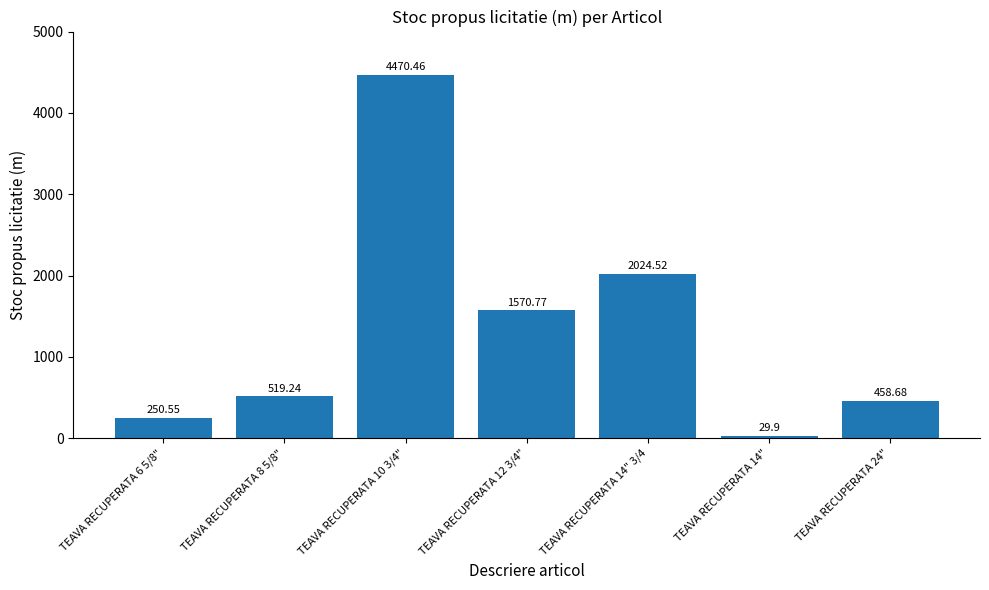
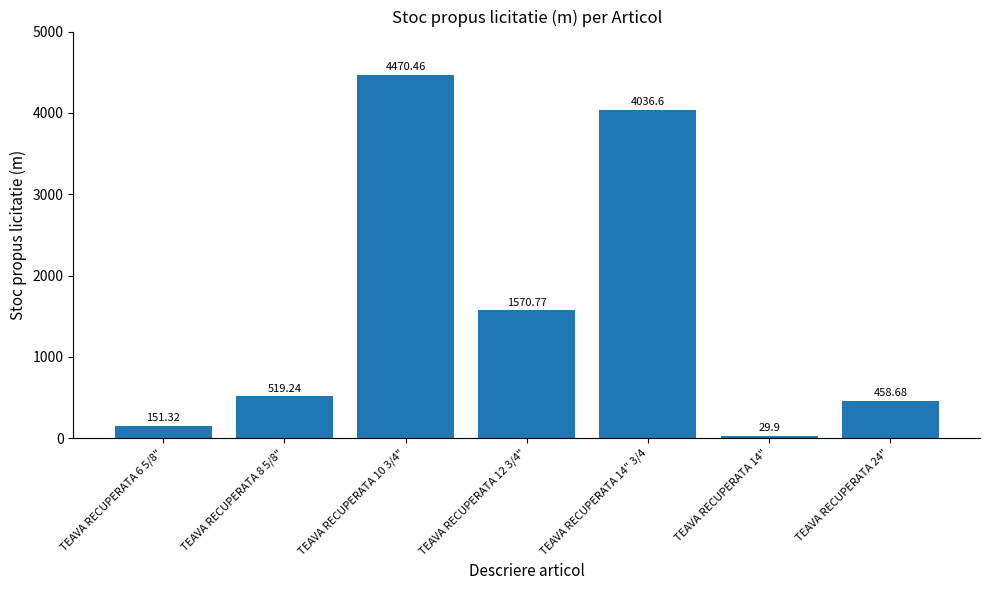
TEAVA RECUPERATA 6 5/8": 250.55 -> 151.32
TEAVA RECUPERATA 14" 3/4: 2024.52 -> 4036.6
